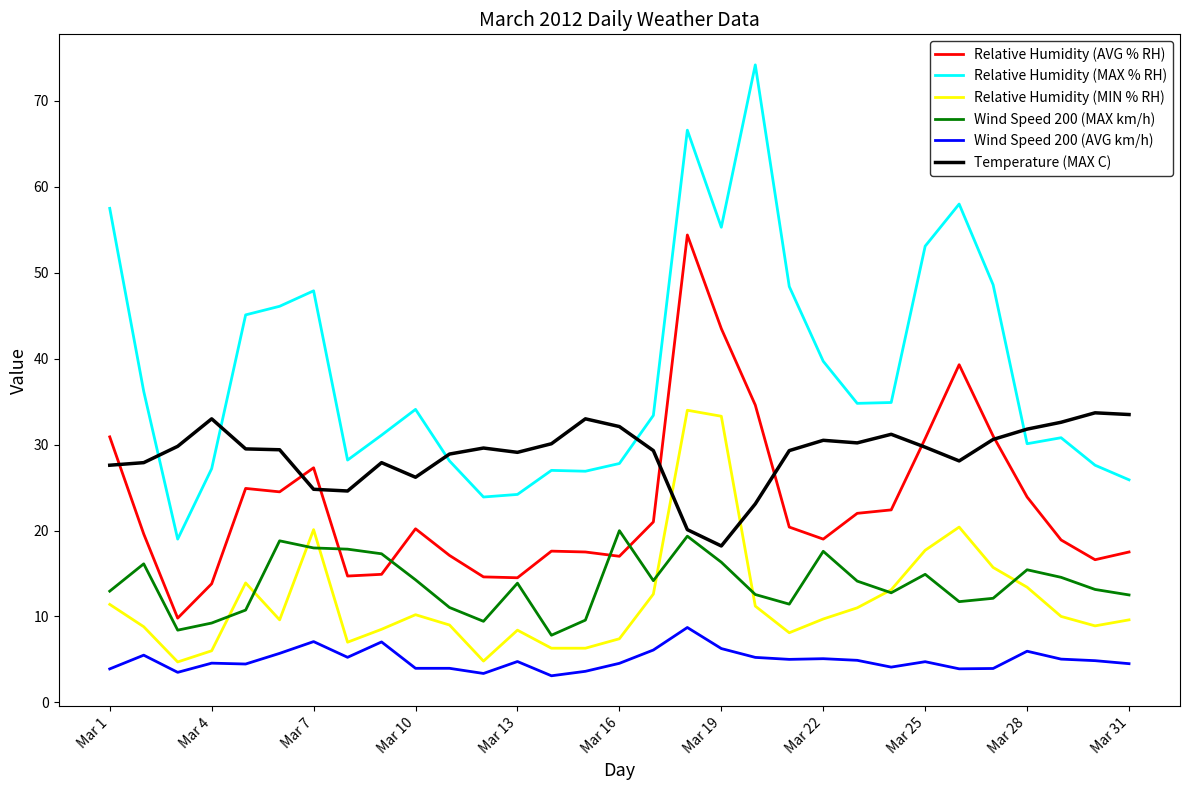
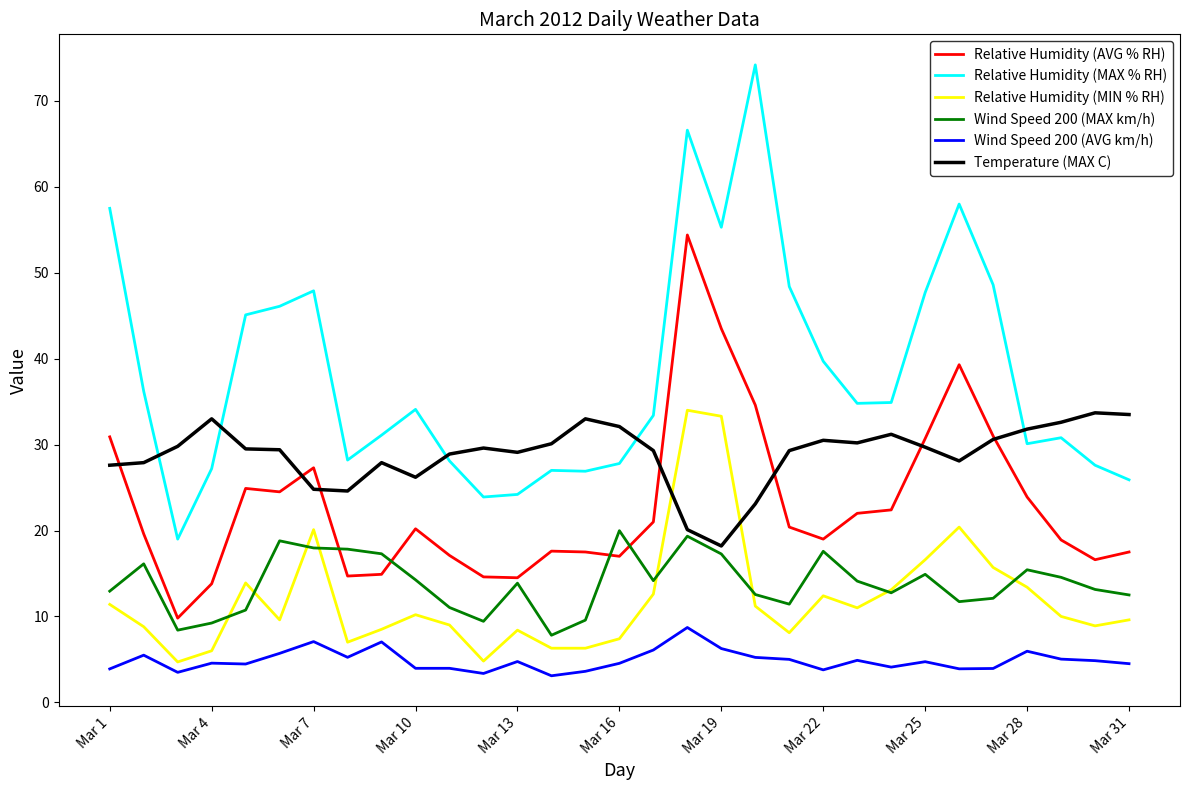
Wind Speed 200 (MAX km/h), Mar 19: 16 -> 17
Relative Humidity (MIN % RH), Mar 22: 10 -> 12
Wind Speed 200 (AVG km/h), Mar 22: 5 -> 4
Relative Humidity (MAX % RH), Mar 25: 53 -> 48
Relative Humidity (MIN % RH), Mar 25: 18 -> 17
